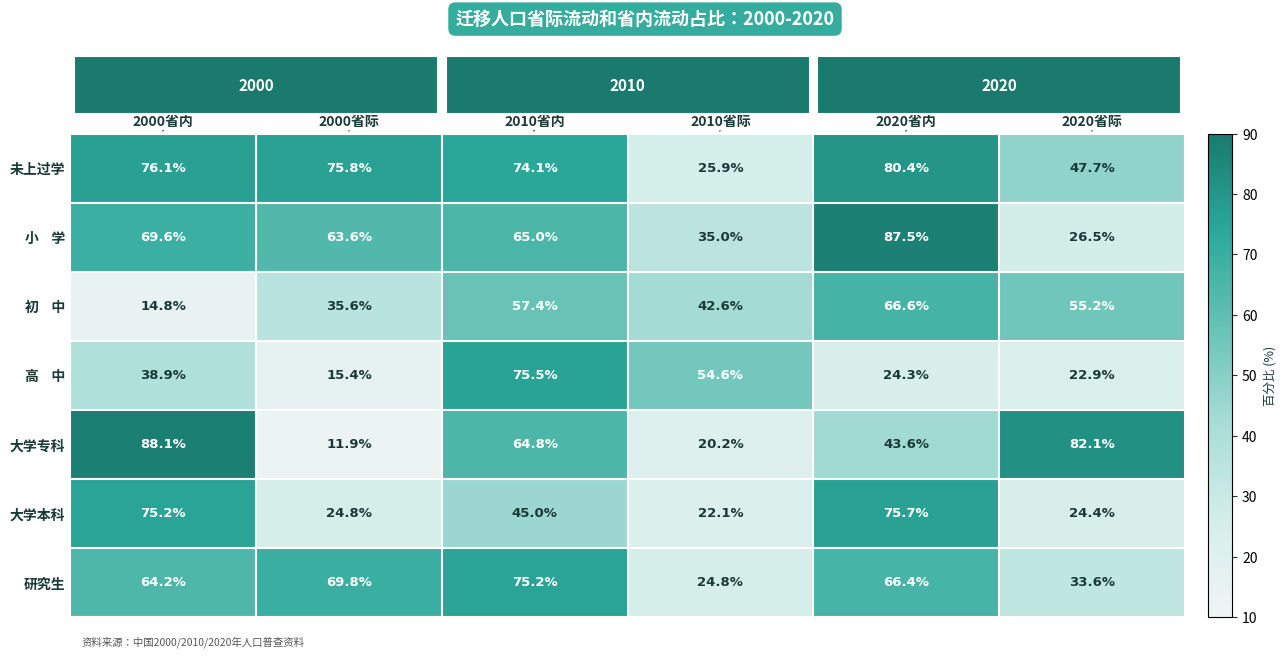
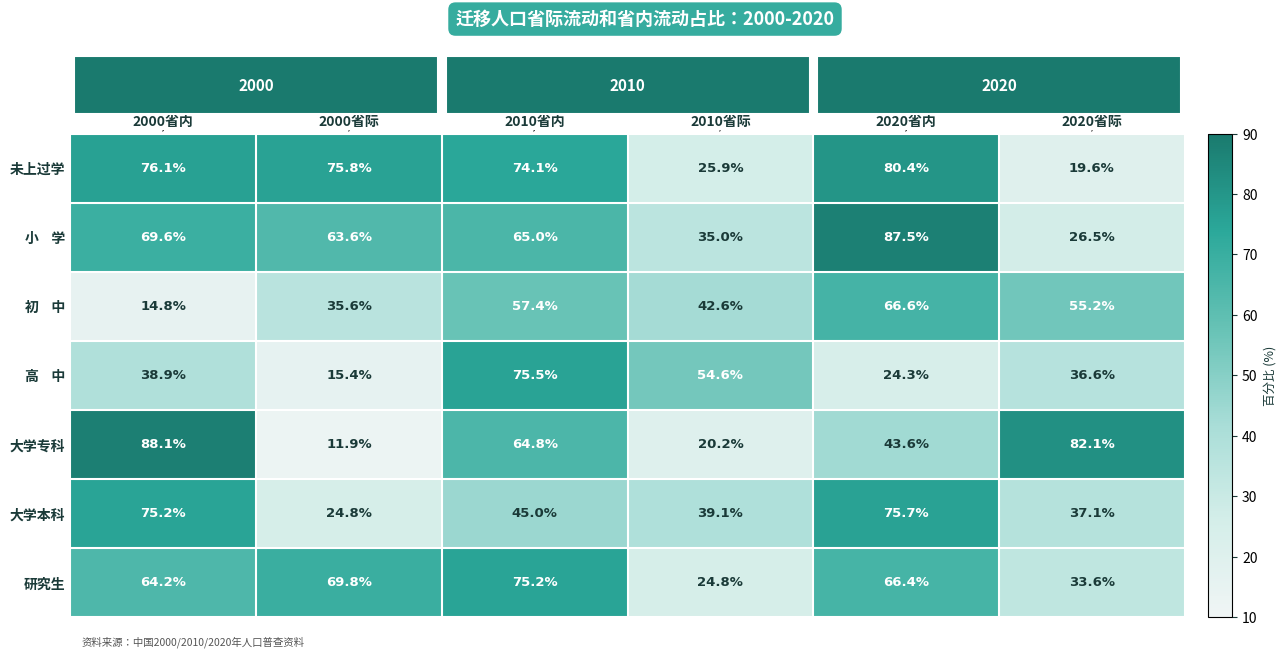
未上过学, 2020省际: 47.7% -> 19.6%
高 中, 2020省际: 22.9% -> 36.6%
大学本科, 2010省际: 22.1% -> 39.1%
大学本科, 2020省际: 24.4% -> 37.1%
